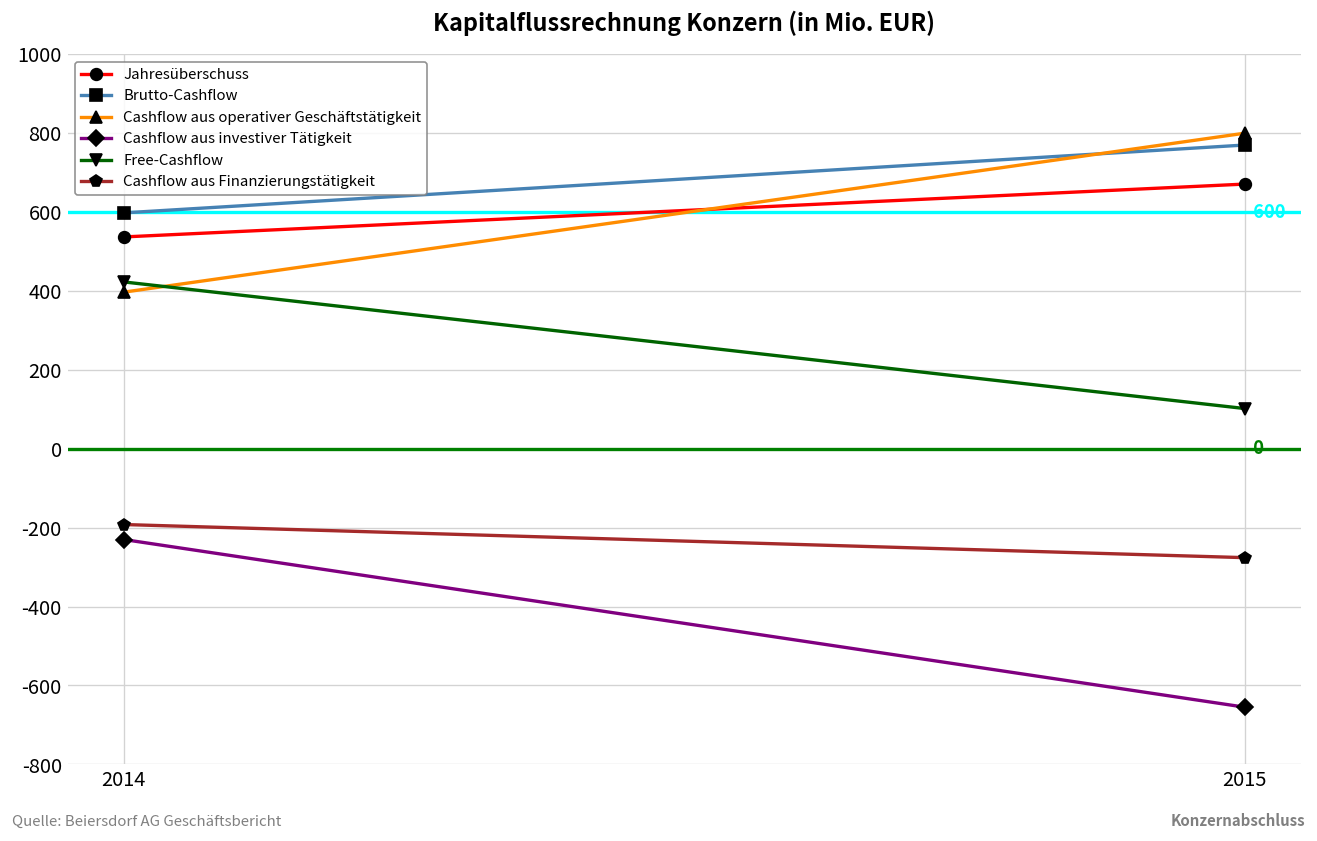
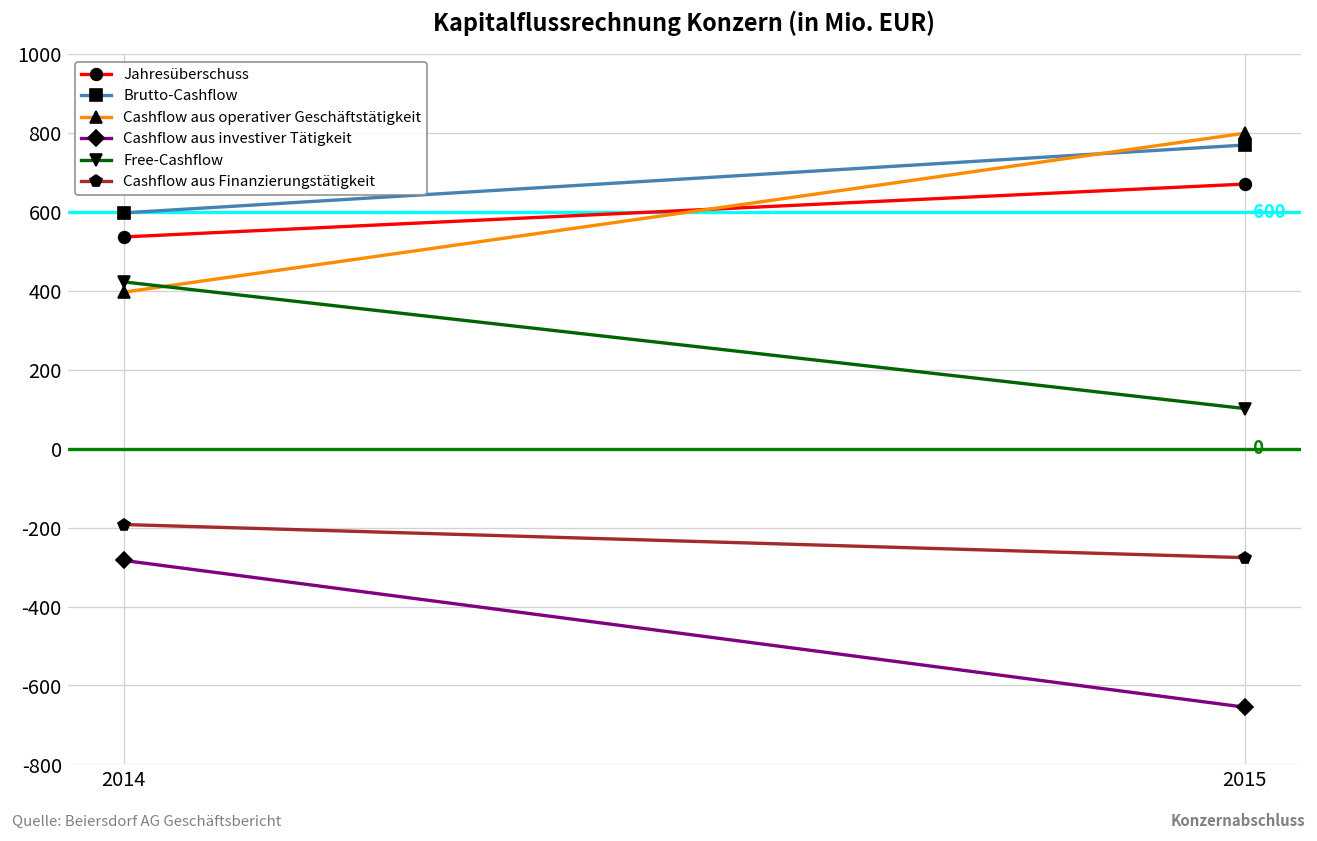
Cashflow aus investiver Tätigkeit, 2014: -230 -> -280
